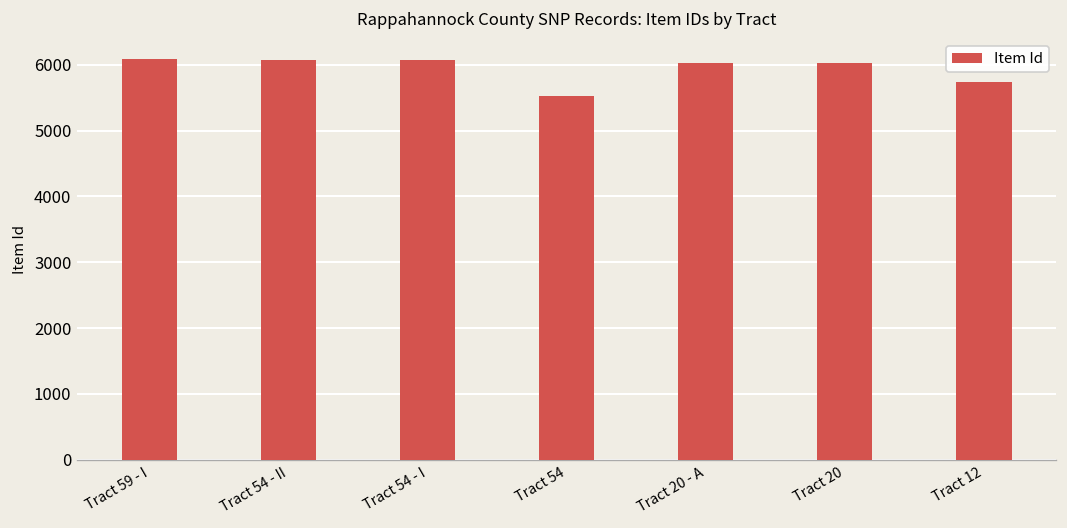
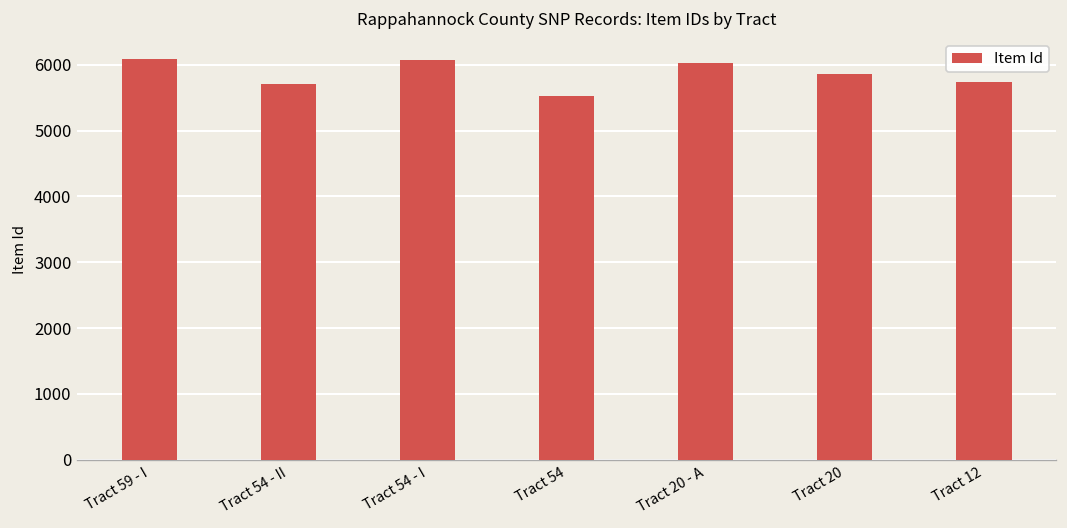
Tract 54 - II: 6100 -> 5700
Tract 20: 6000 -> 5900
